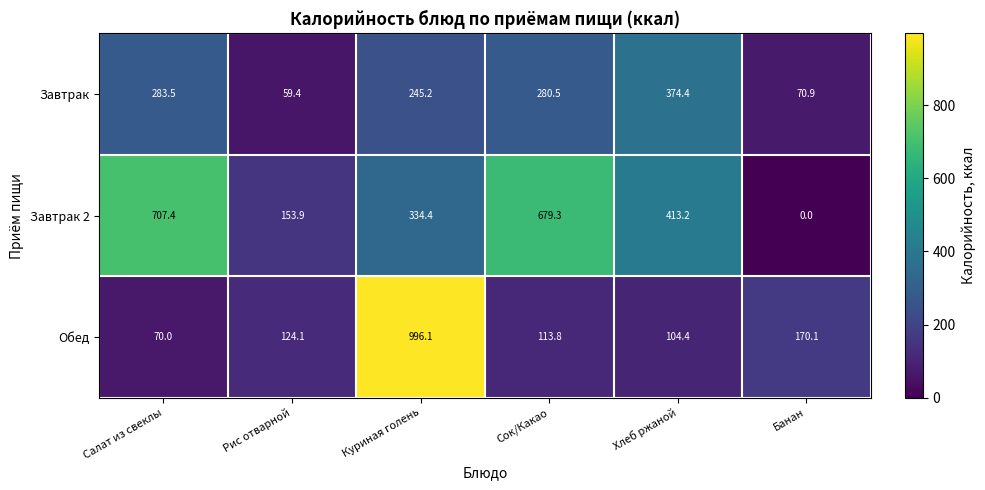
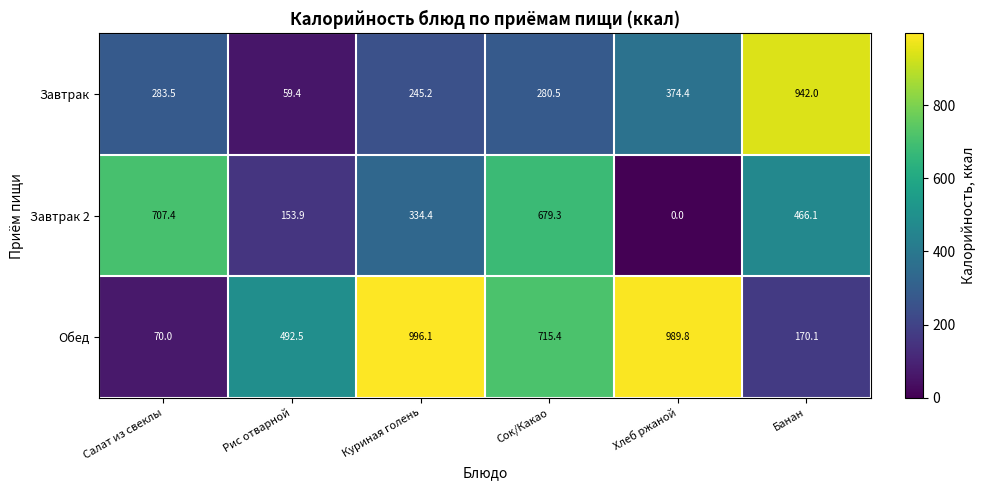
Завтрак, Банан: 70.9 -> 942.0
Завтрак 2, Хлеб ржаной: 413.2 -> 0.0
Завтрак 2, Банан: 0.0 -> 466.1
Обед, Рис отварной: 124.1 -> 492.5
Обед, Сок/Какао: 113.8 -> 715.4
Обед, Хлеб ржаной: 104.4 -> 989.8
